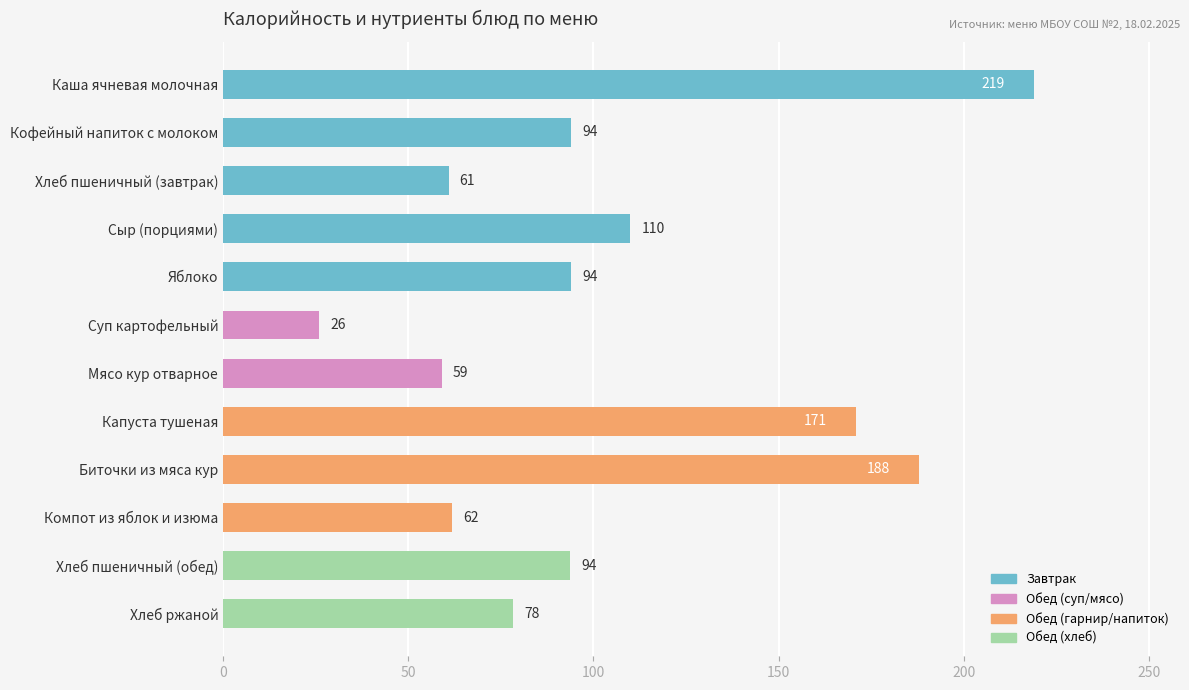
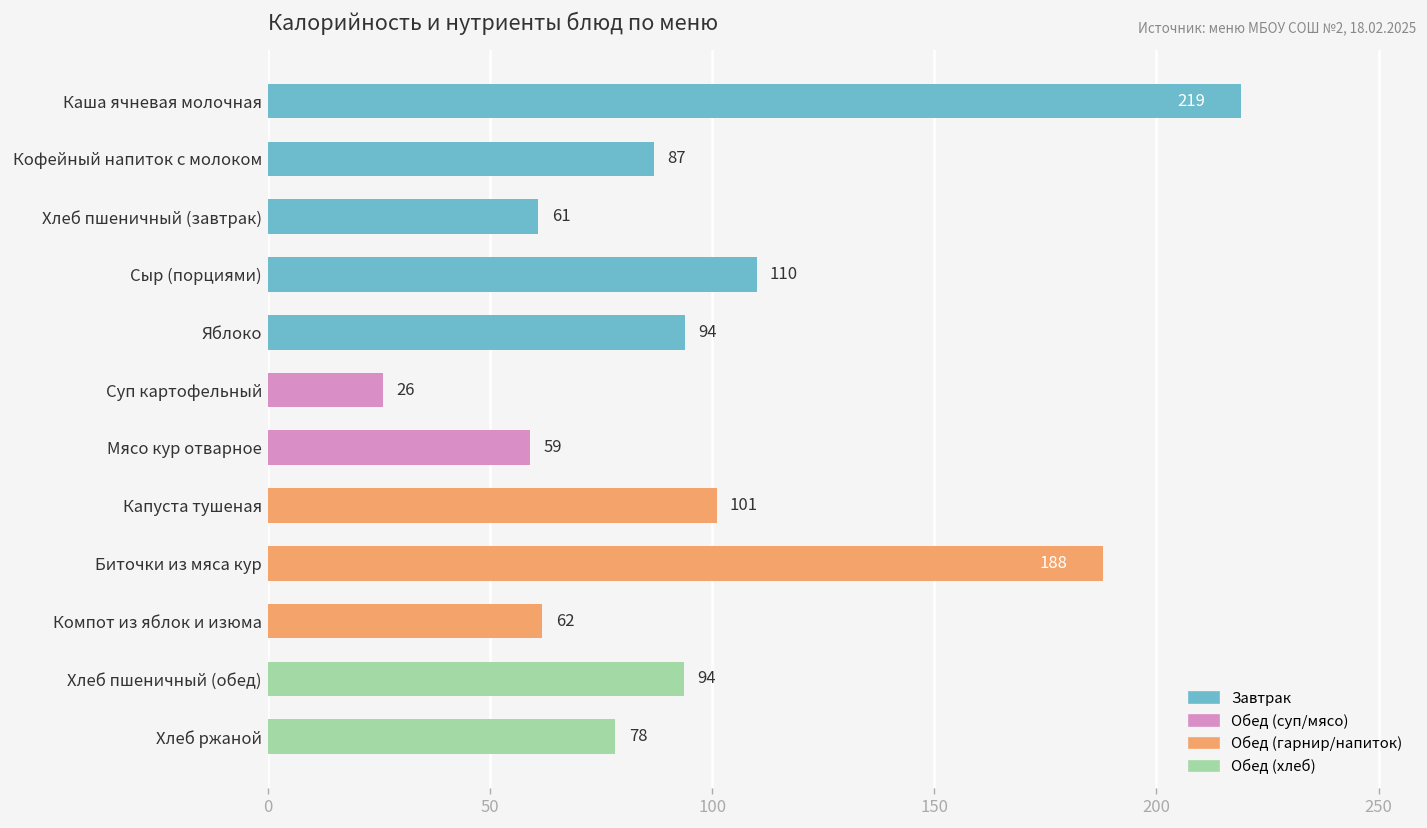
Кофейный напиток с молоком: 94 -> 87
Капуста тушеная: 171 -> 101
